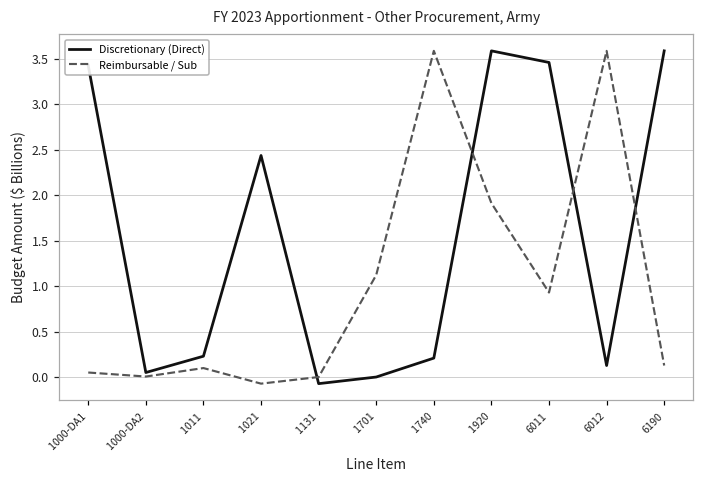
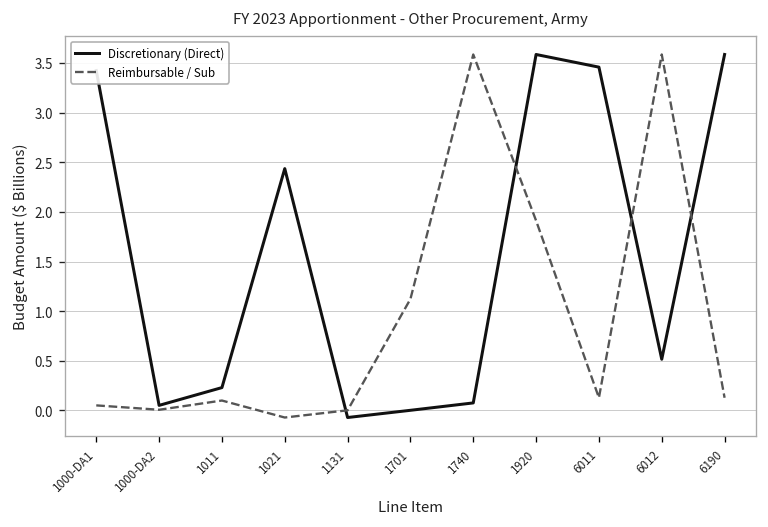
Discretionary (Direct), 1740: 0.2 -> 0.1
Reimbursable / Sub, 6011: 0.9 -> 0.1
Discretionary (Direct), 6012: 0.1 -> 0.5
